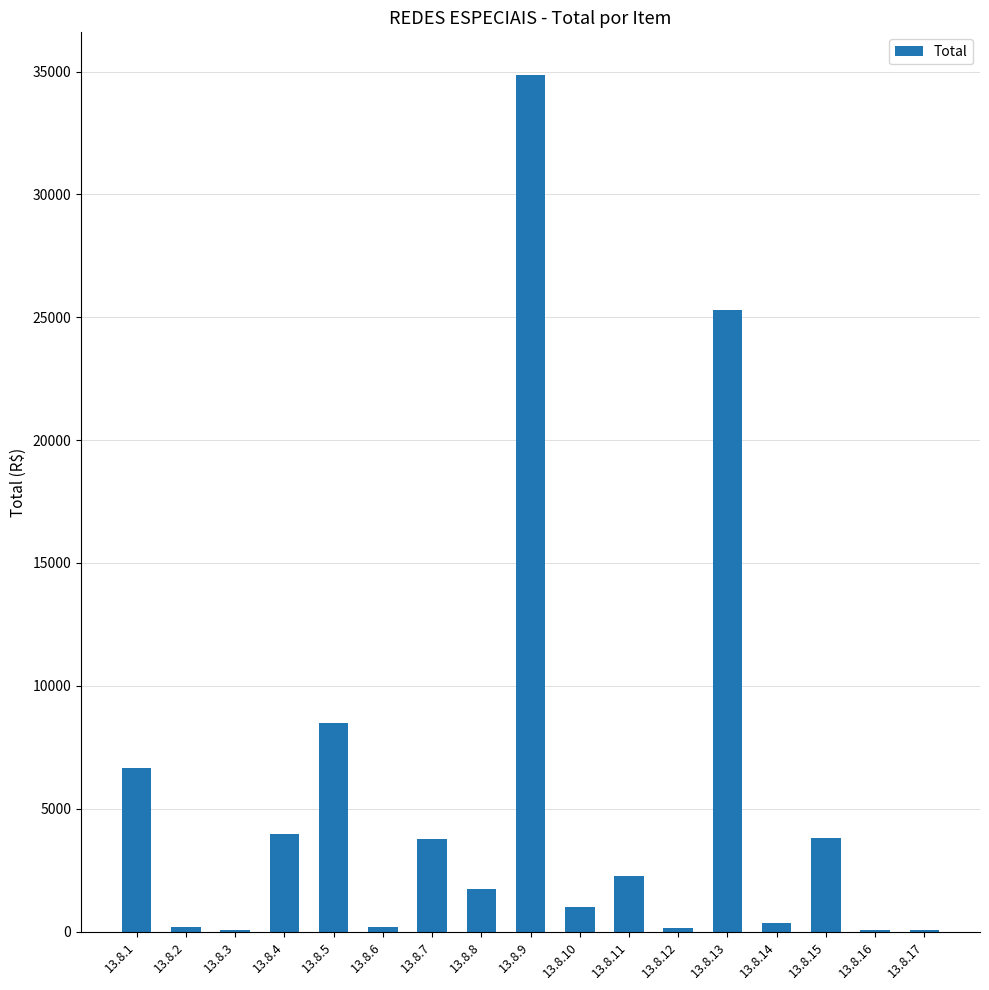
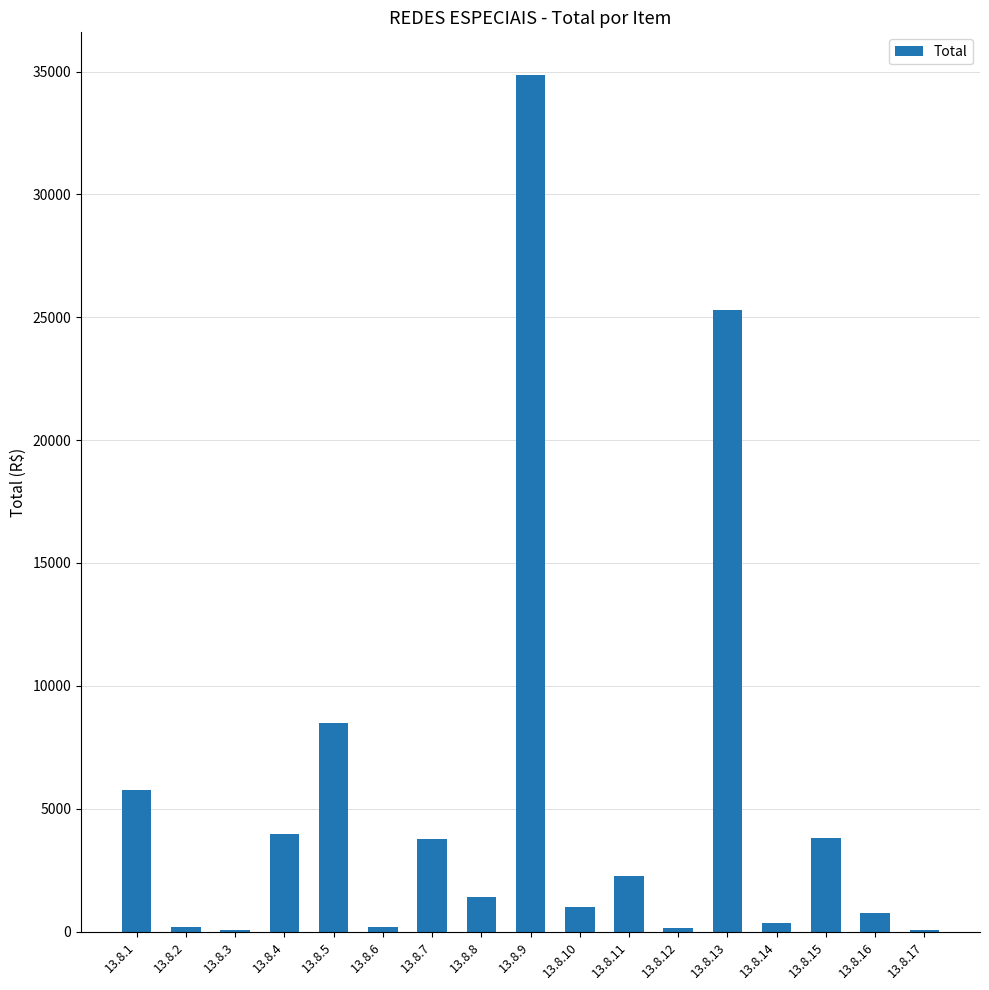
13.8.1: 6700 -> 5800
13.8.8: 1700 -> 1400
13.8.16: 100 -> 700
